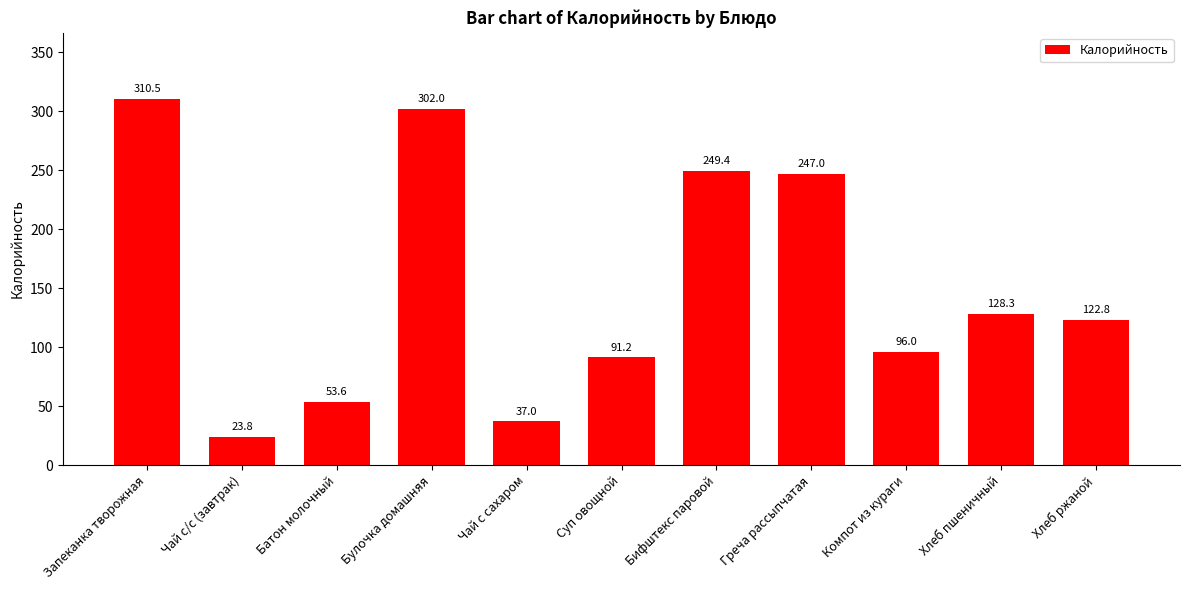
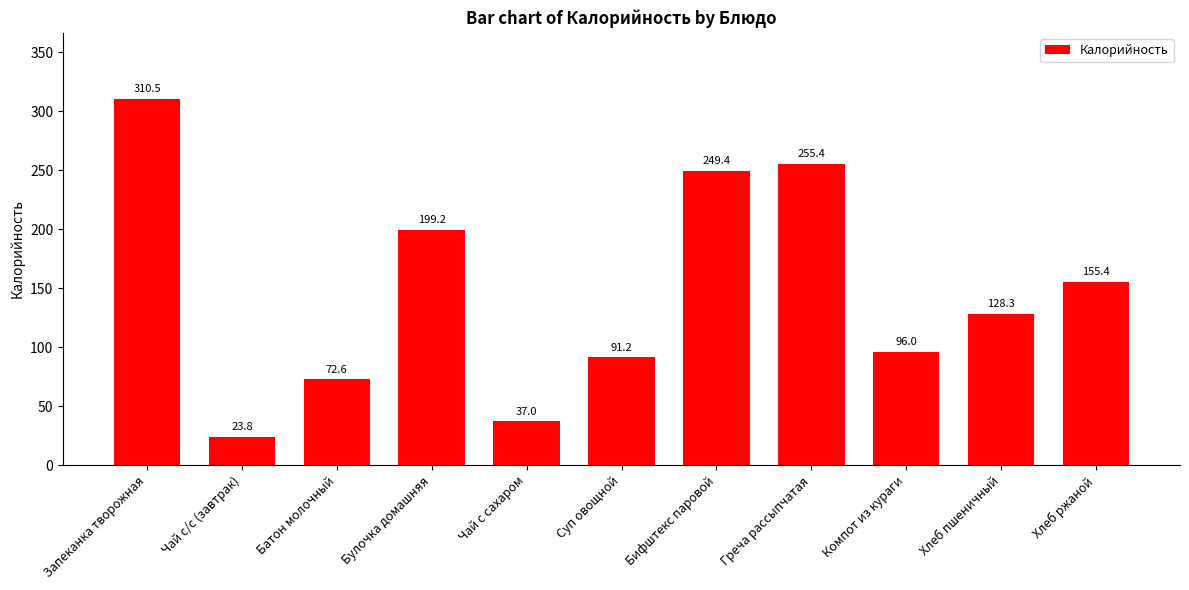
Батон молочный: 53.6 -> 72.6
Булочка домашняя: 302.0 -> 199.2
Греча рассыпчатая: 247.0 -> 255.4
Хлеб ржаной: 122.8 -> 155.4
